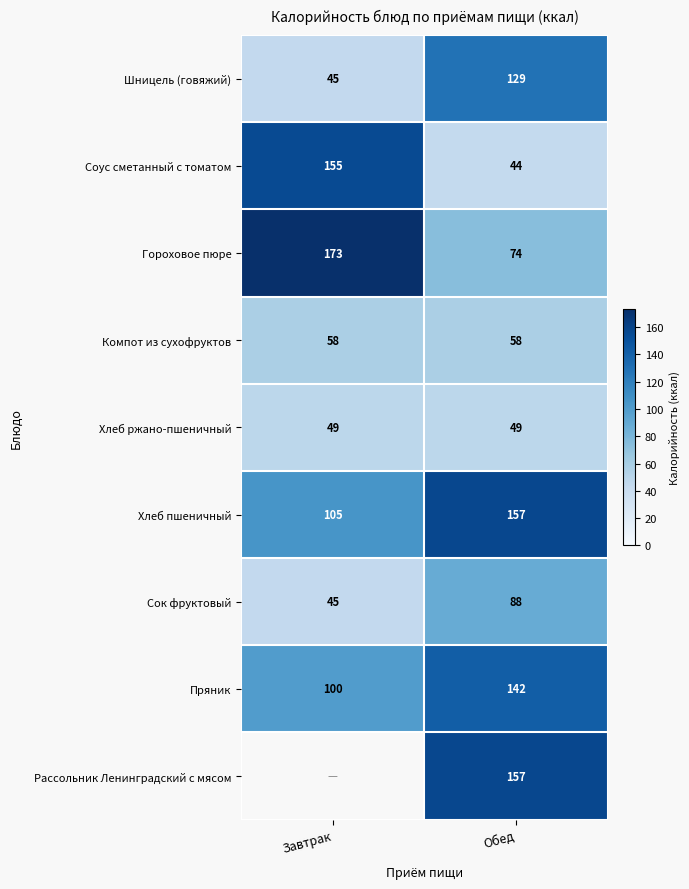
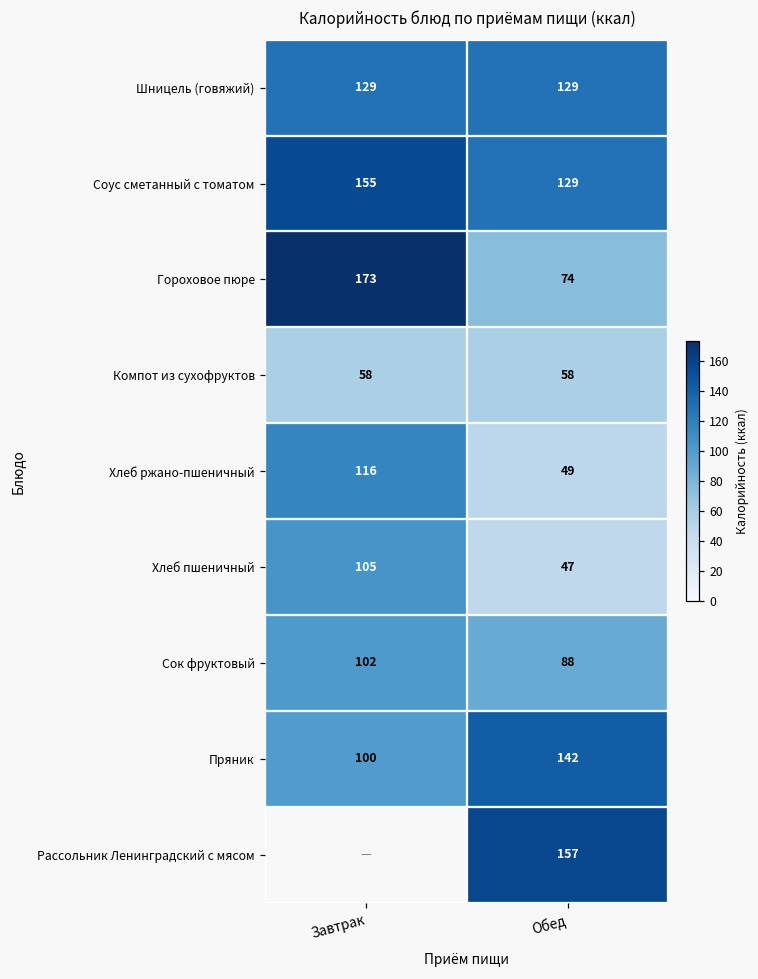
Шницель (говяжий), Завтрак: 45 -> 129
Соус сметанный с томатом, Обед: 44 -> 129
Хлеб ржано-пшеничный, Завтрак: 49 -> 116
Хлеб пшеничный, Обед: 157 -> 47
Сок фруктовый, Завтрак: 45 -> 102
